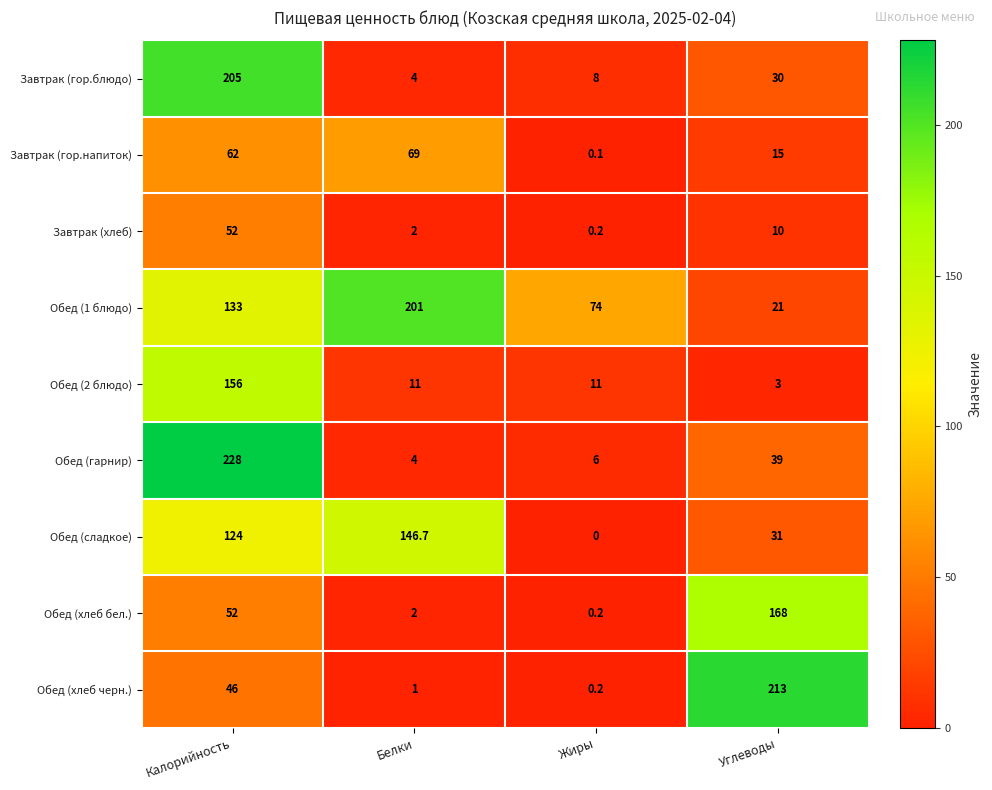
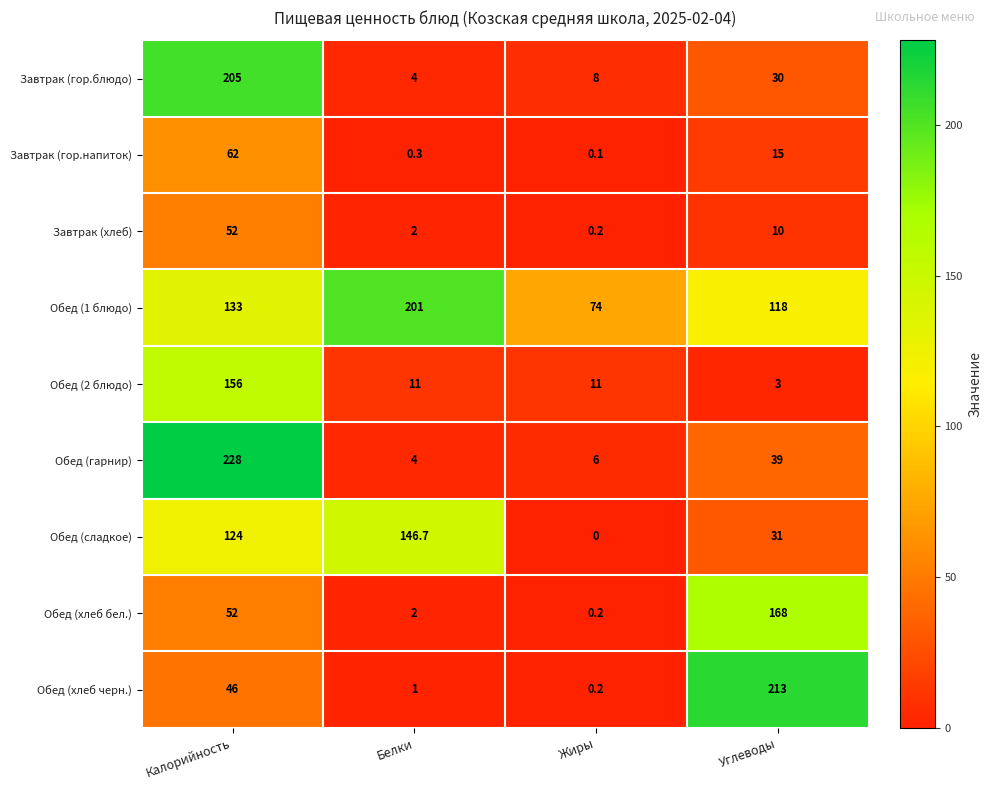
Завтрак (гор.напиток), Белки: 69 -> 0.3
Обед (1 блюдо), Углеводы: 21 -> 118
